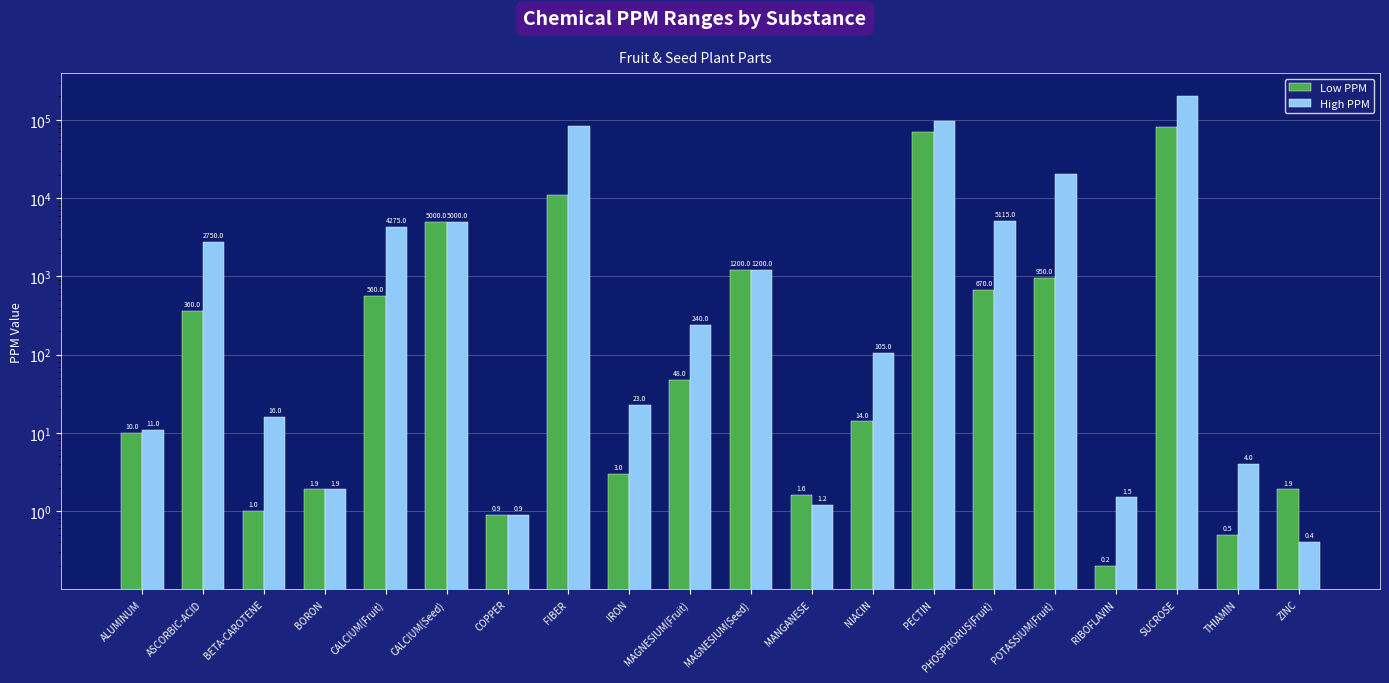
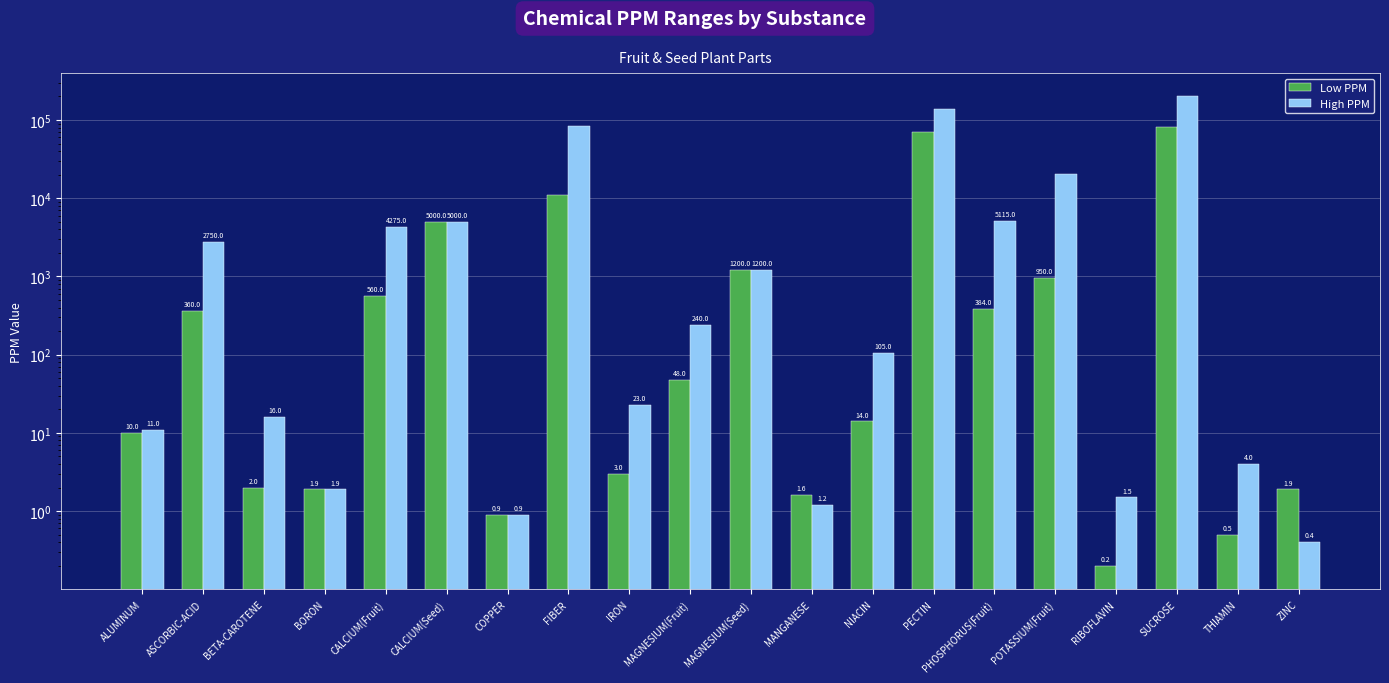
Low PPM, BETA-CAROTENE: 1.0 -> 2.0
High PPM, PECTIN: 100000 -> 140000
Low PPM, PHOSPHORUS(Fruit): 670.0 -> 384.0
